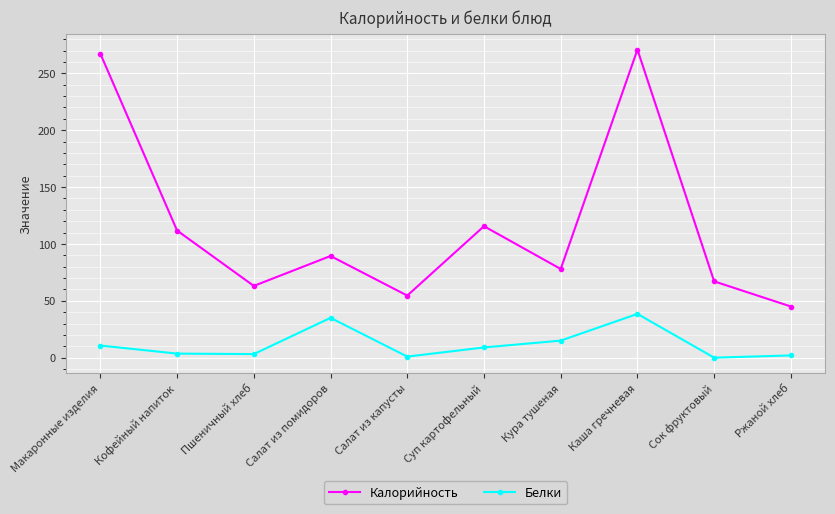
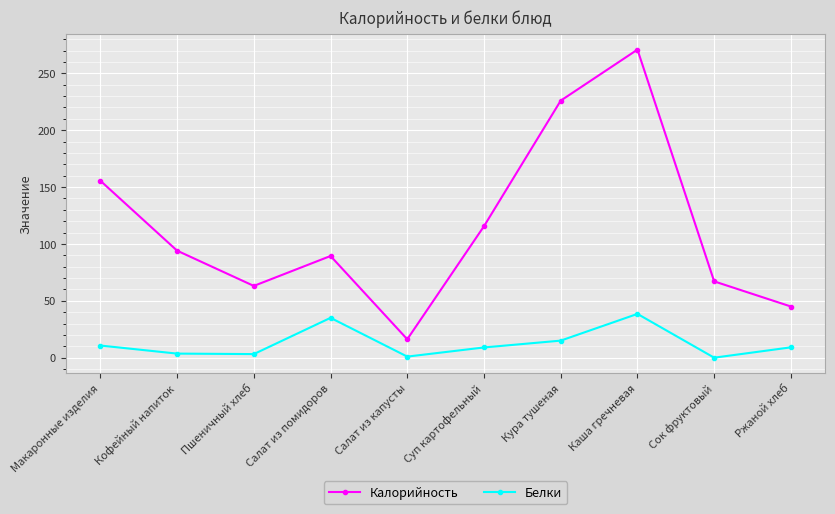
Калорийность, Макаронные изделия: 267 -> 156
Калорийность, Кофейный напиток: 112 -> 94
Калорийность, Салат из капусты: 55 -> 16
Калорийность, Кура тушеная: 78 -> 226
Белки, Ржаной хлеб: 2 -> 9
